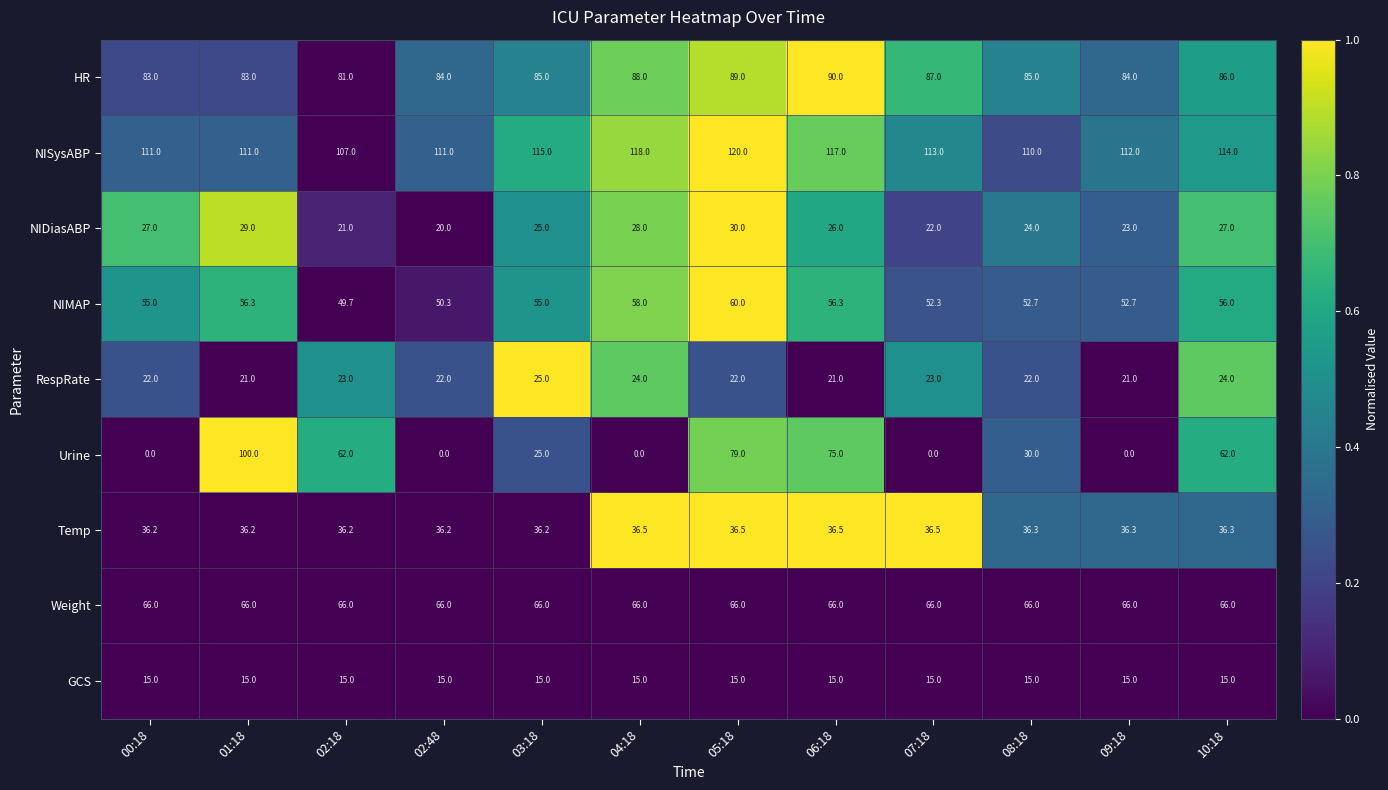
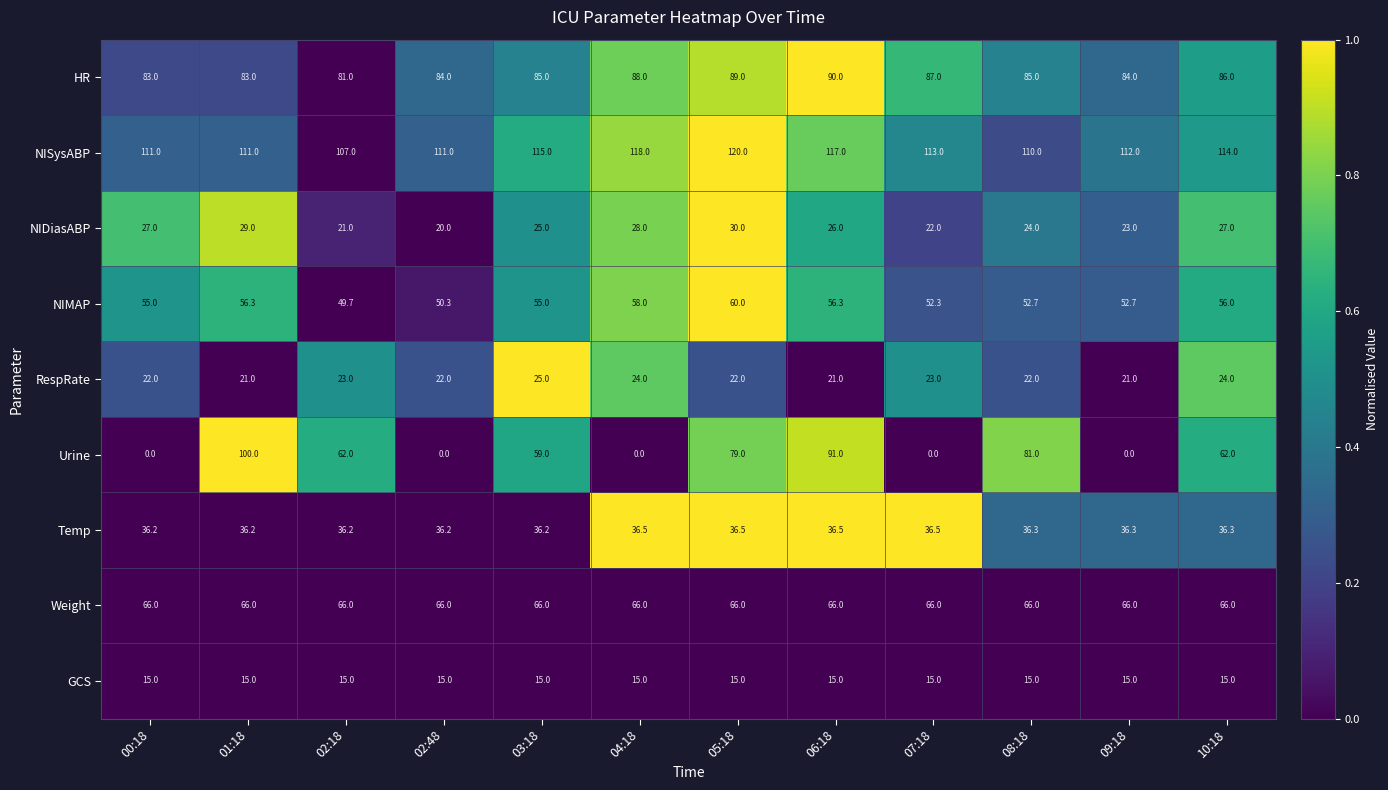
Urine, 03:18: 25.0 -> 59.0
Urine, 06:18: 75.0 -> 91.0
Urine, 08:18: 30.0 -> 81.0
